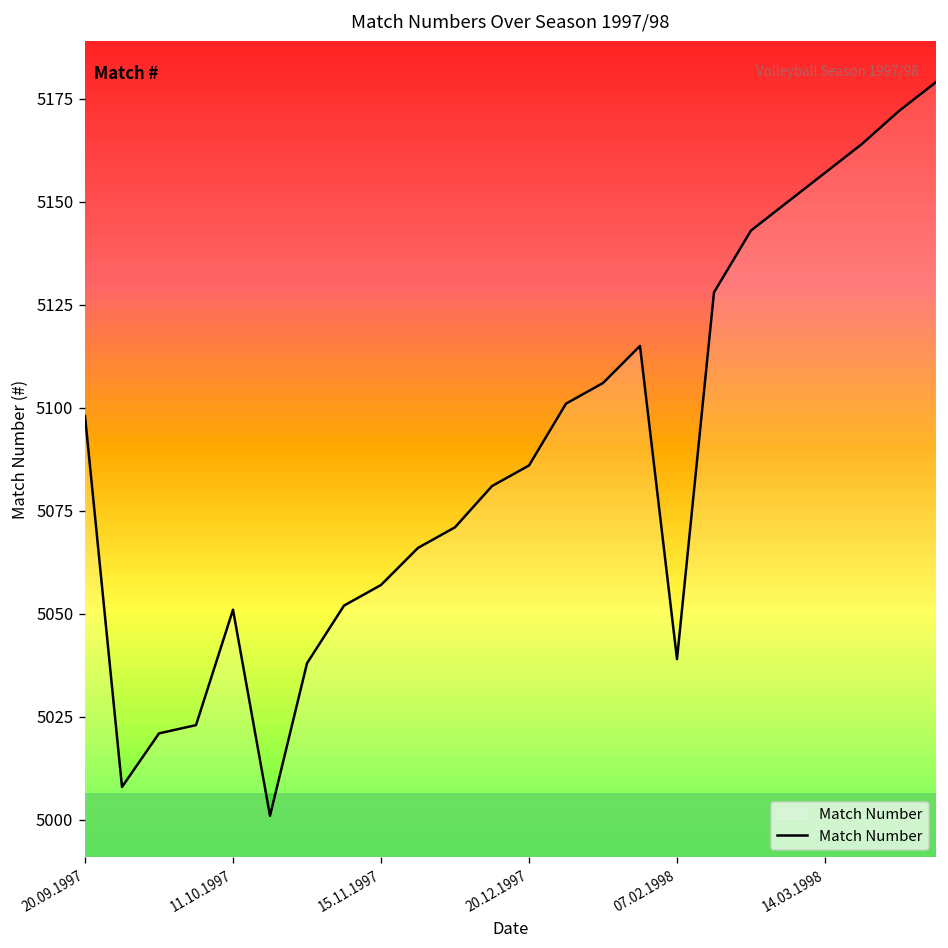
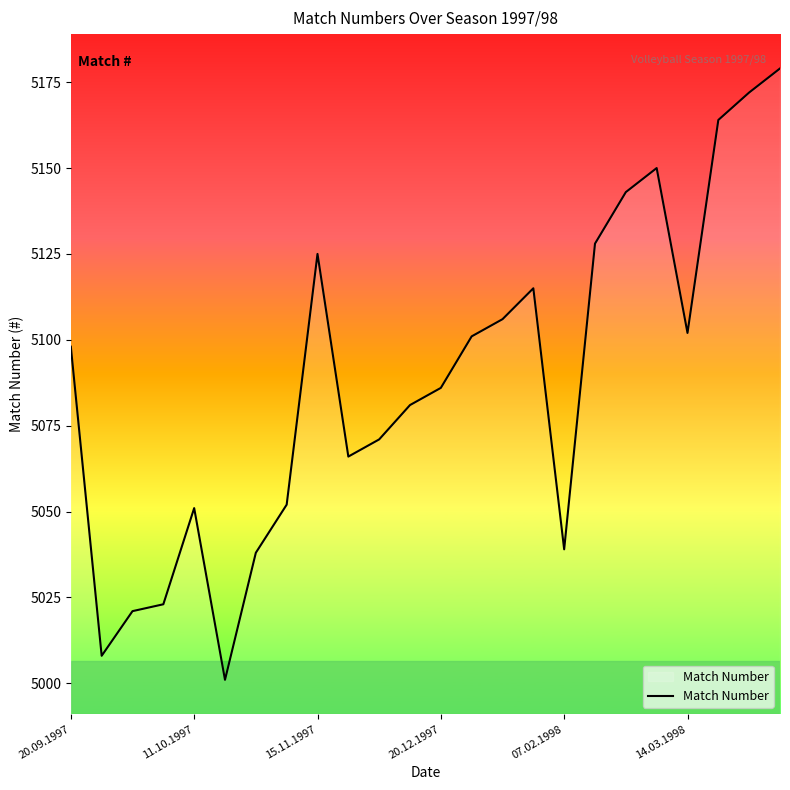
15.11.1997: 5057 -> 5125
14.03.1998: 5157 -> 5102
